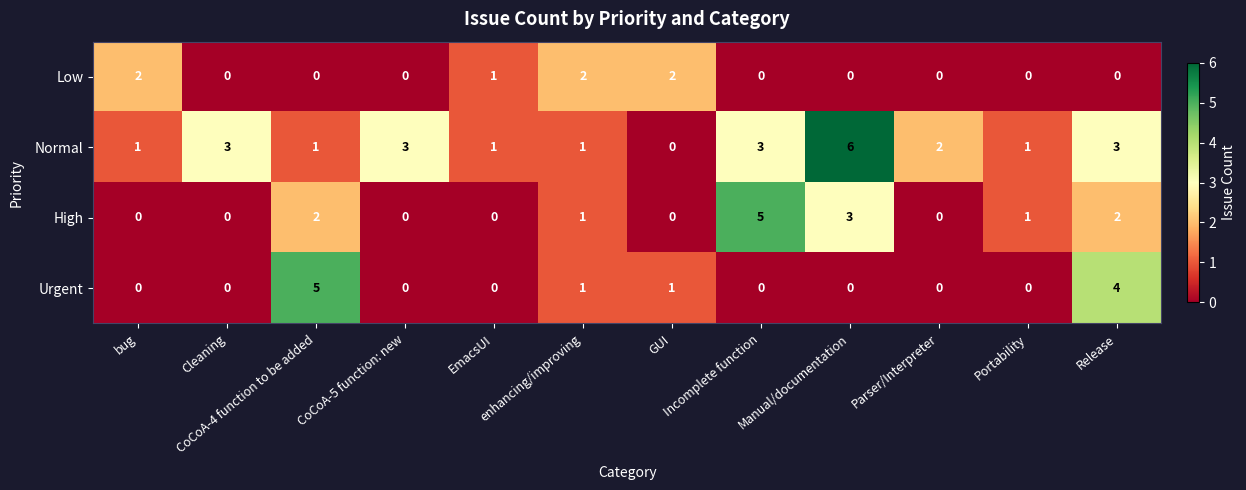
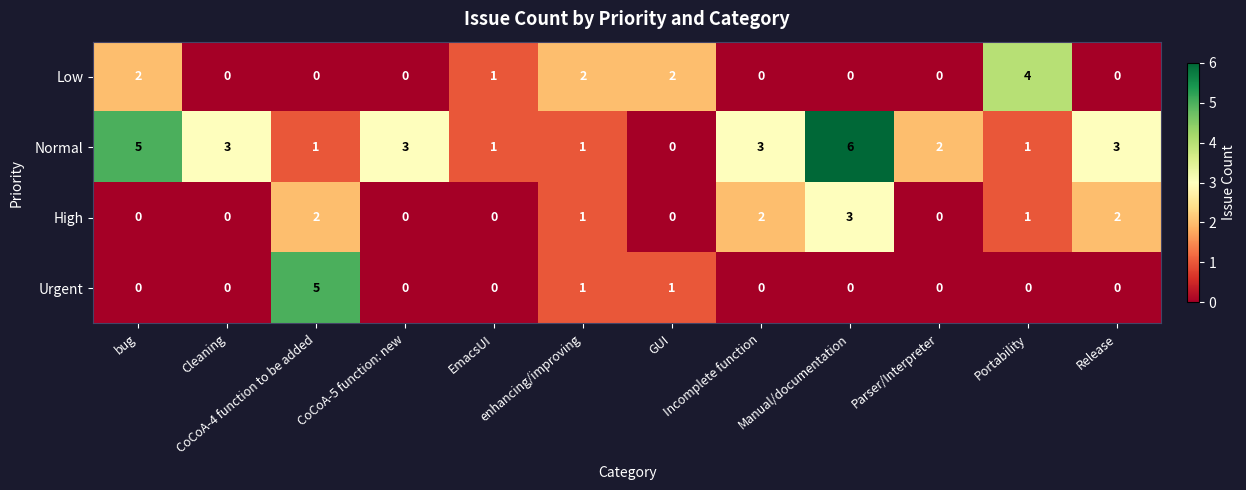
Low, Portability: 0 -> 4
Normal, bug: 1 -> 5
High, Incomplete function: 5 -> 2
Urgent, Release: 4 -> 0
